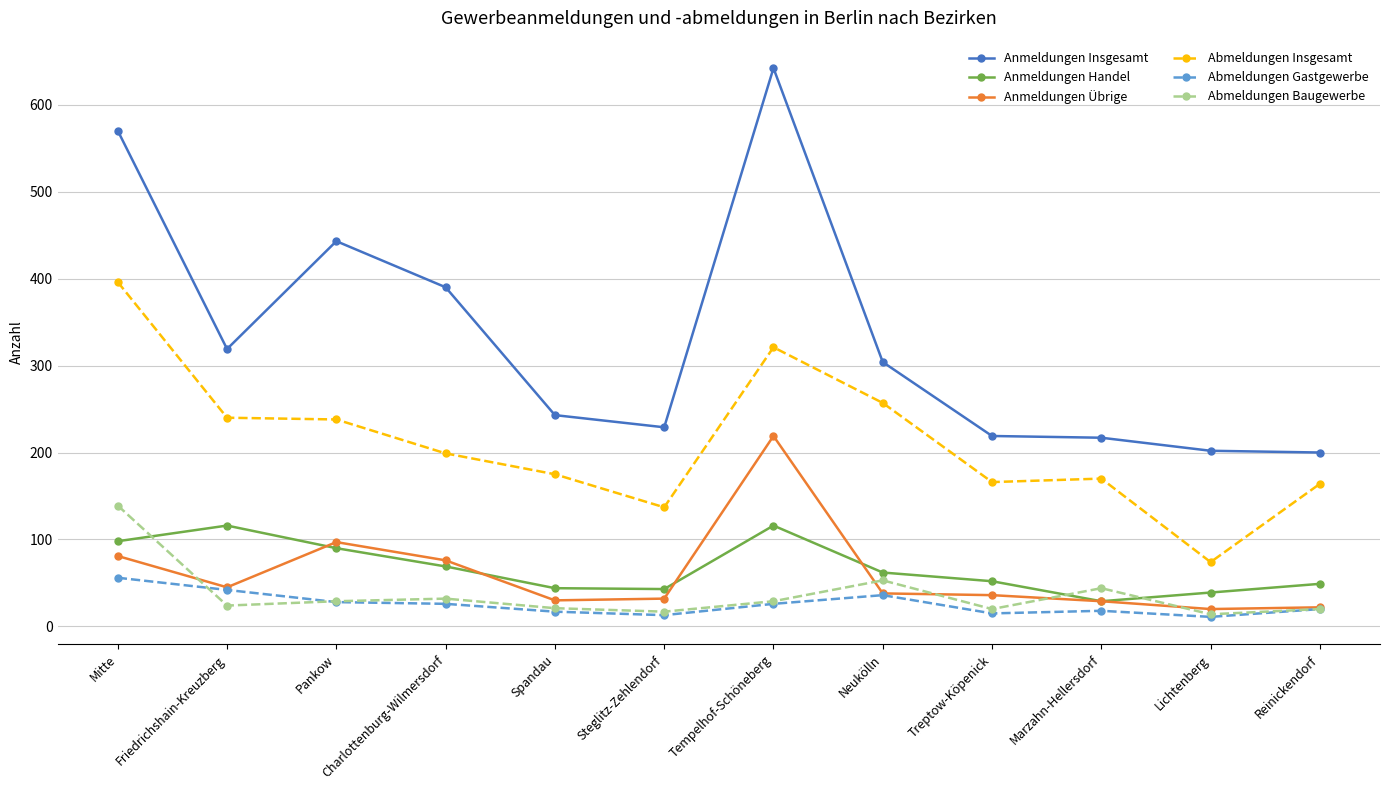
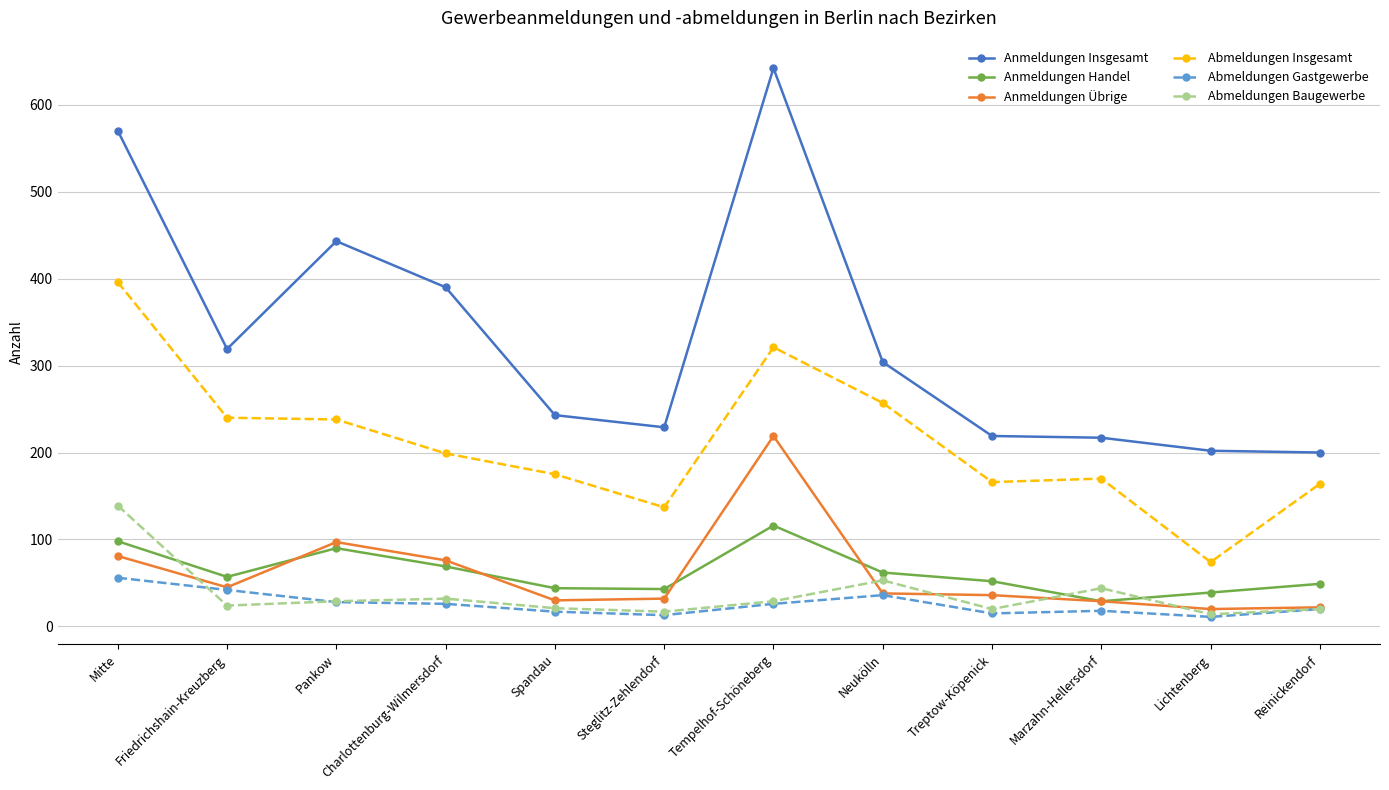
Anmeldungen Handel, Friedrichshain-Kreuzberg: 120 -> 60
